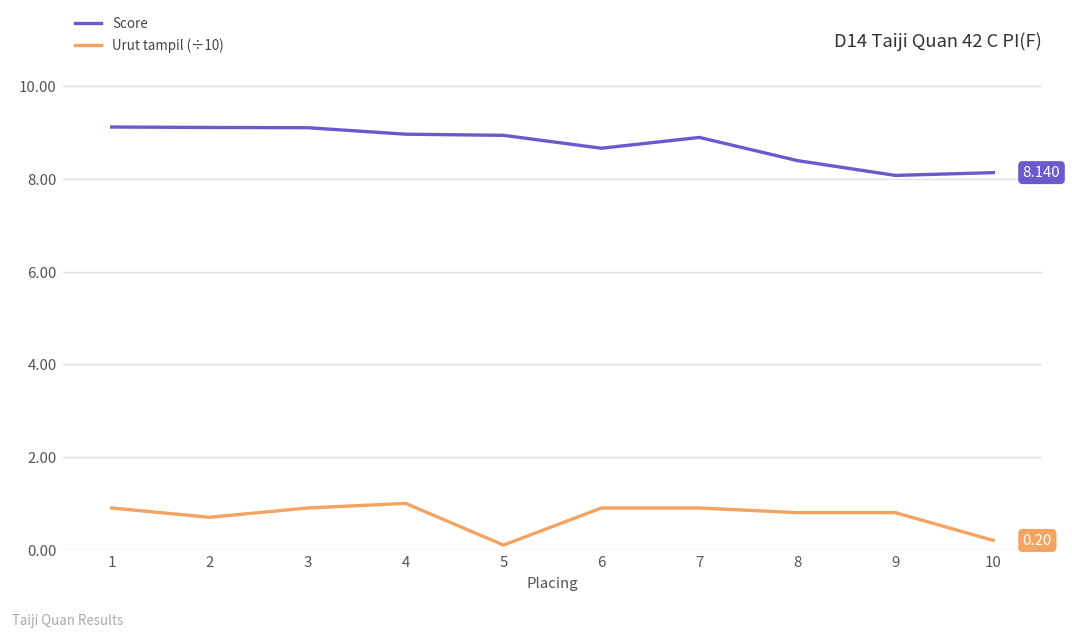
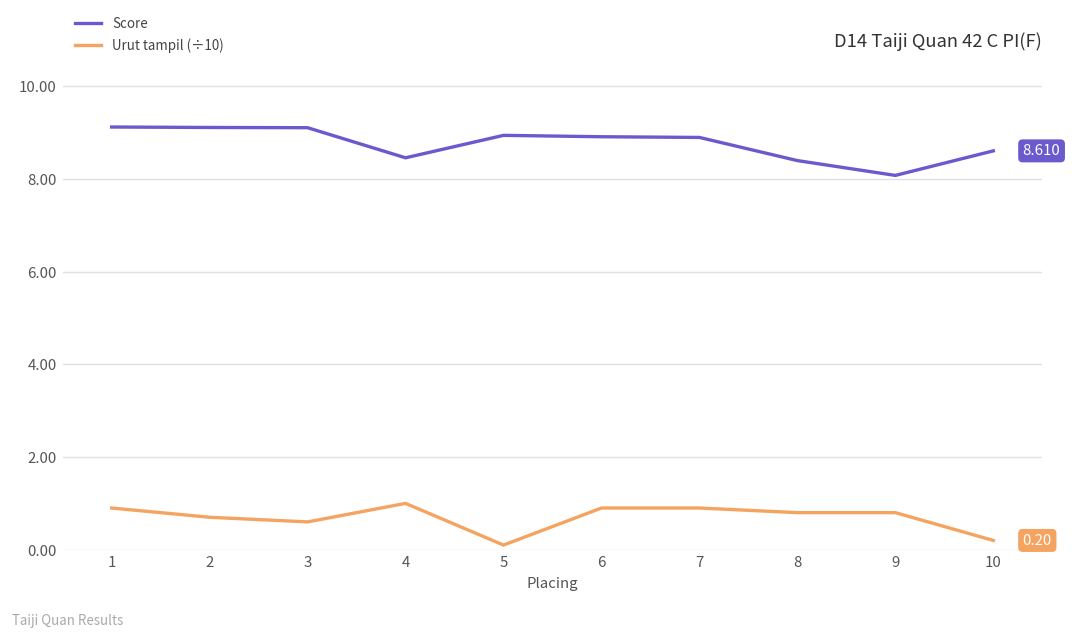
Urut tampil (÷10), 3: 0.9 -> 0.6
Score, 4: 9.0 -> 8.5
Score, 6: 8.7 -> 8.9
Score, 10: 8.140 -> 8.610
